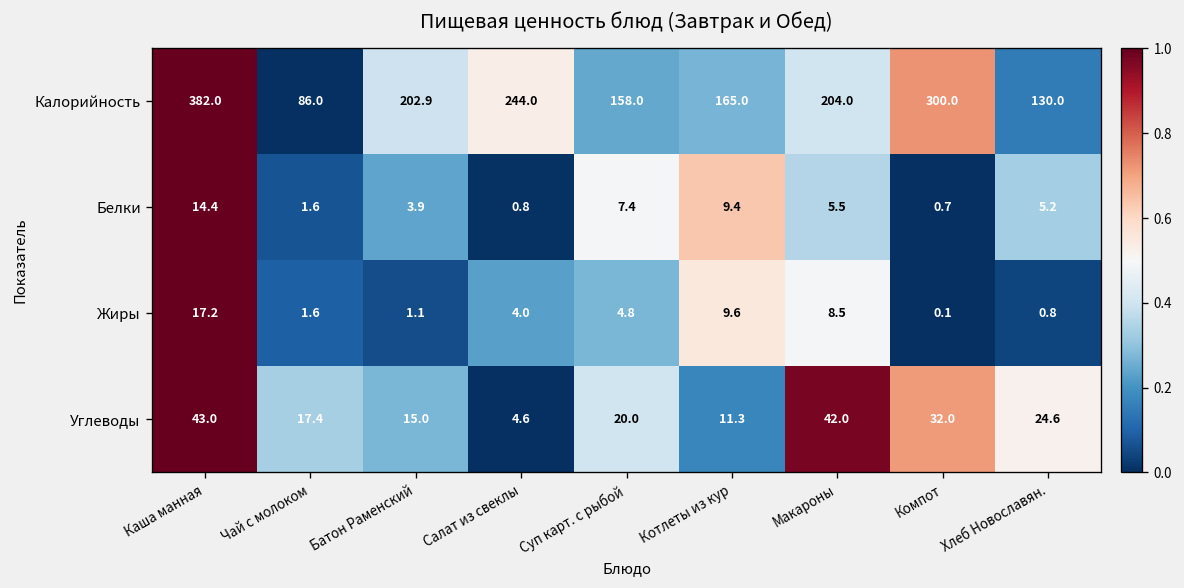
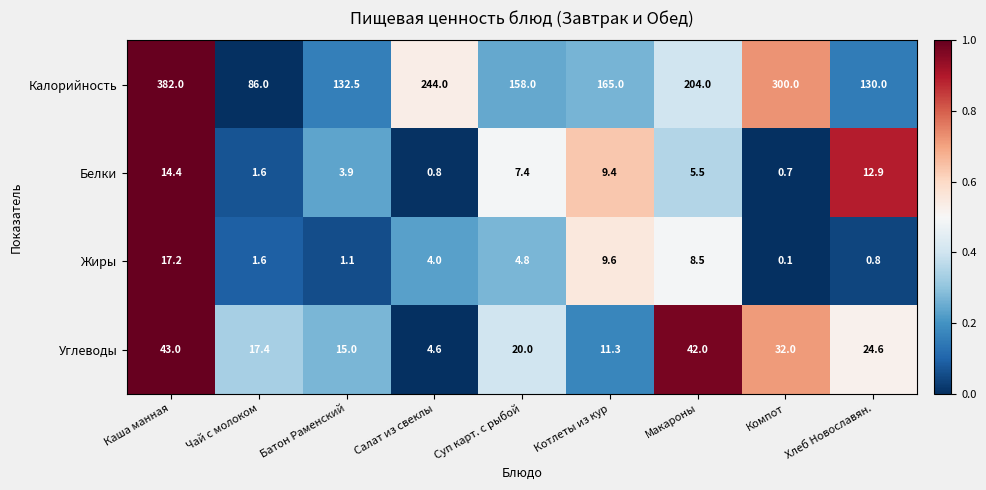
Калорийность, Батон Раменский: 202.9 -> 132.5
Белки, Хлеб Новославян.: 5.2 -> 12.9
